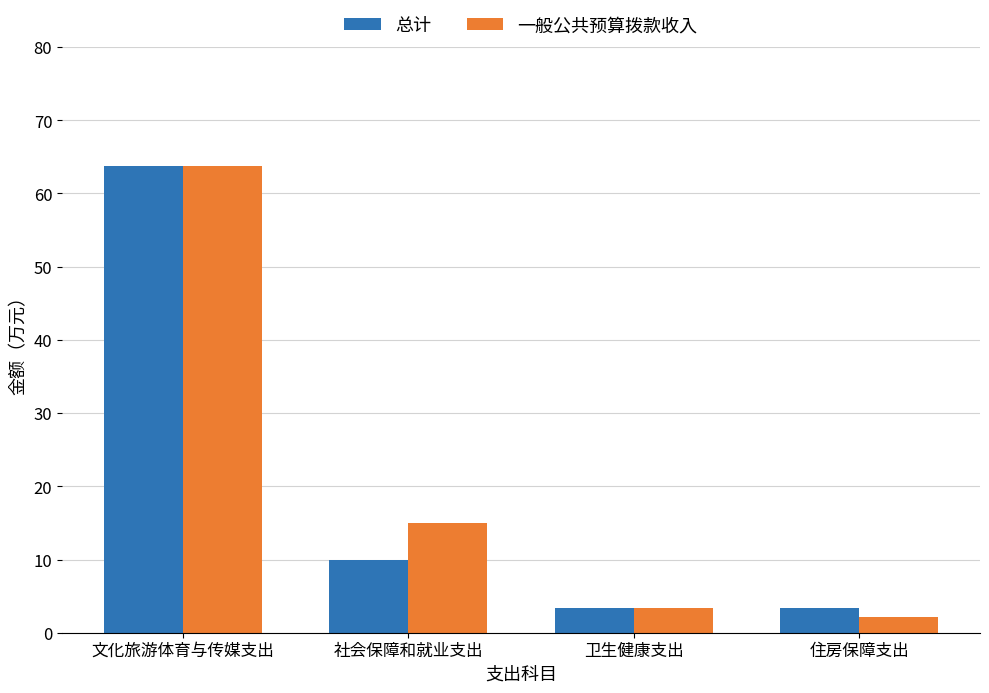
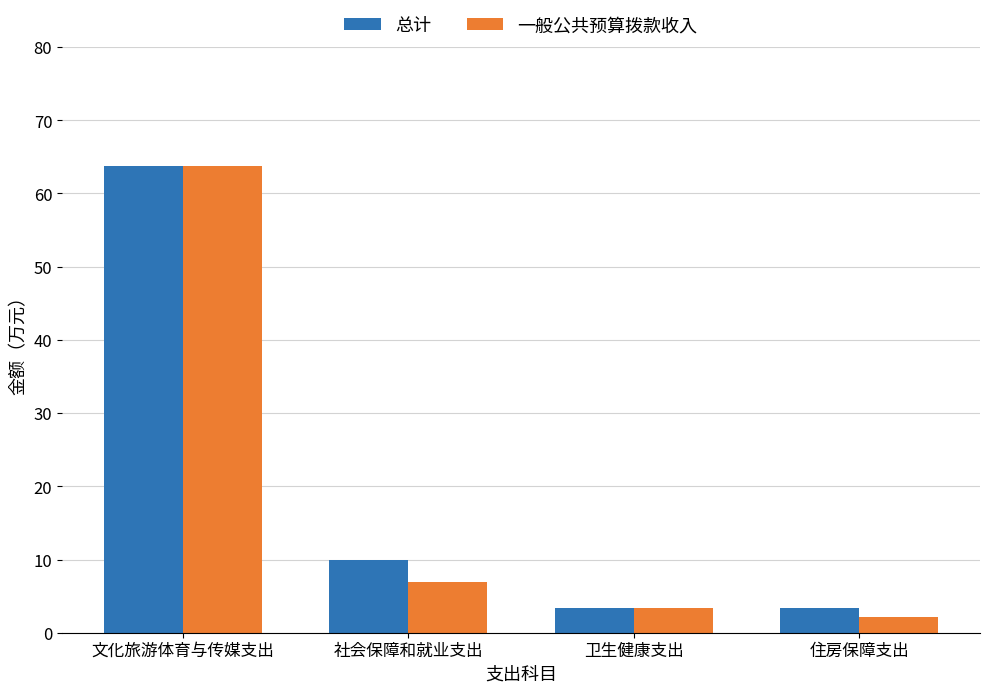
一般公共预算拨款收入, 社会保障和就业支出: 15 -> 7
